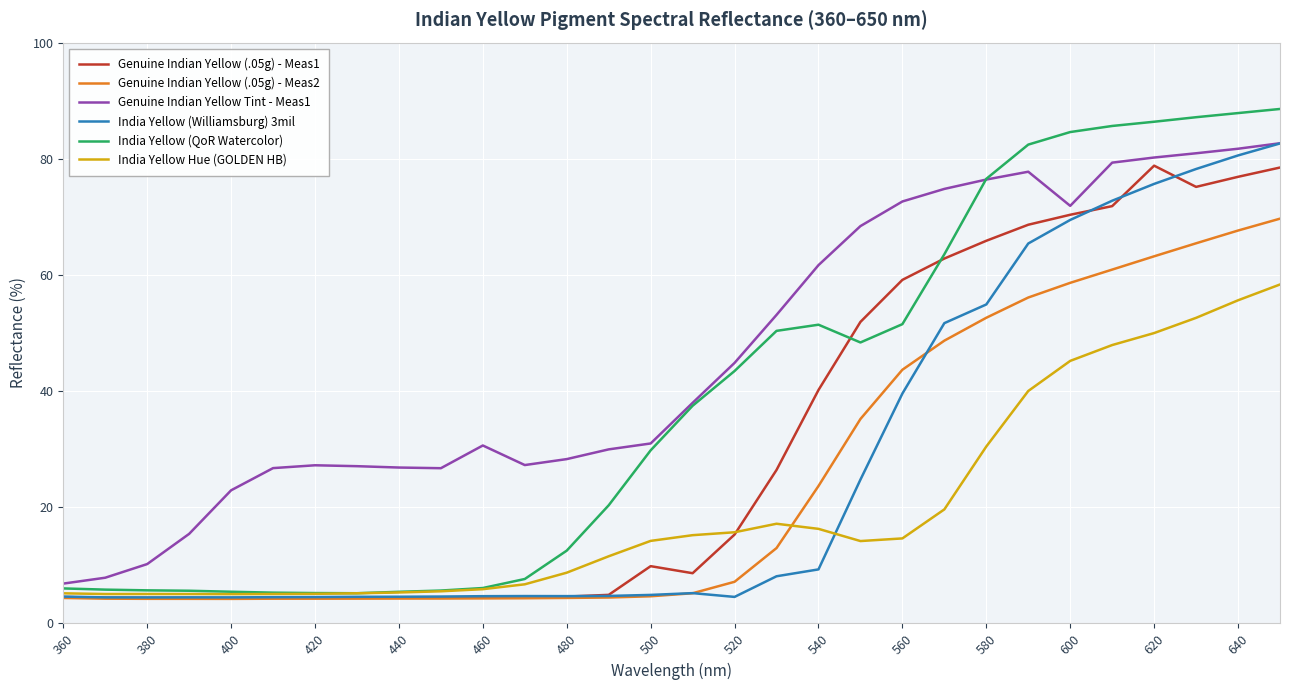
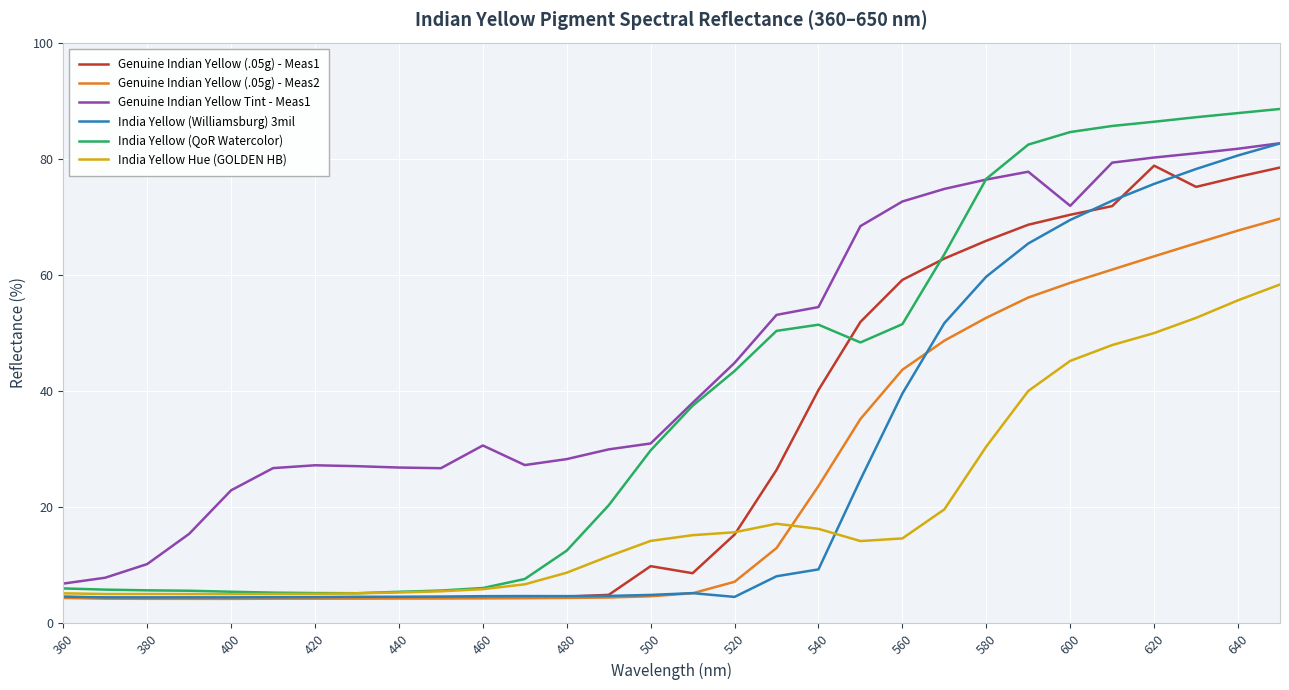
Genuine Indian Yellow Tint - Meas1, 540: 62 -> 54
India Yellow (Williamsburg) 3mil, 580: 55 -> 60
